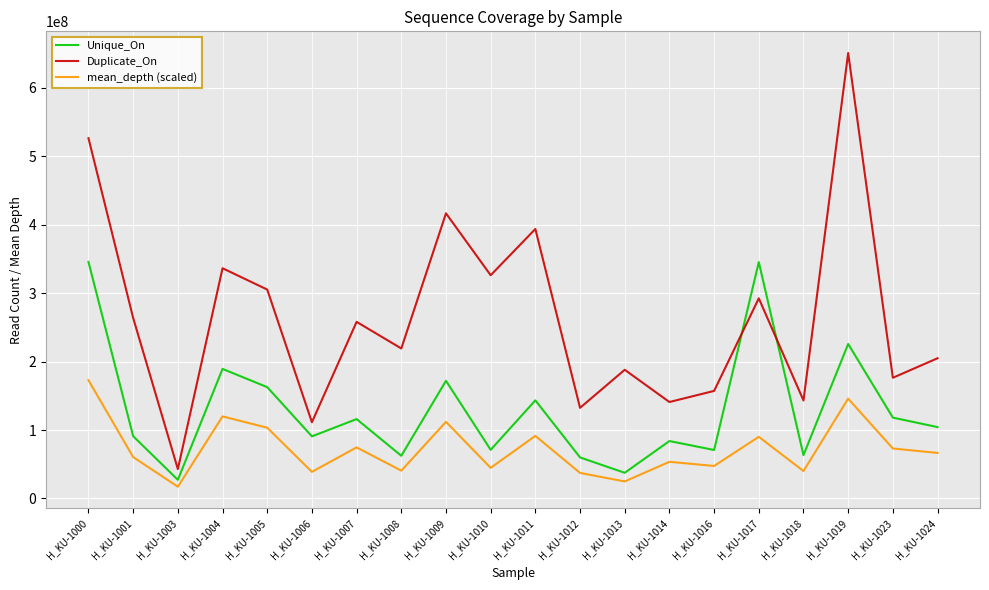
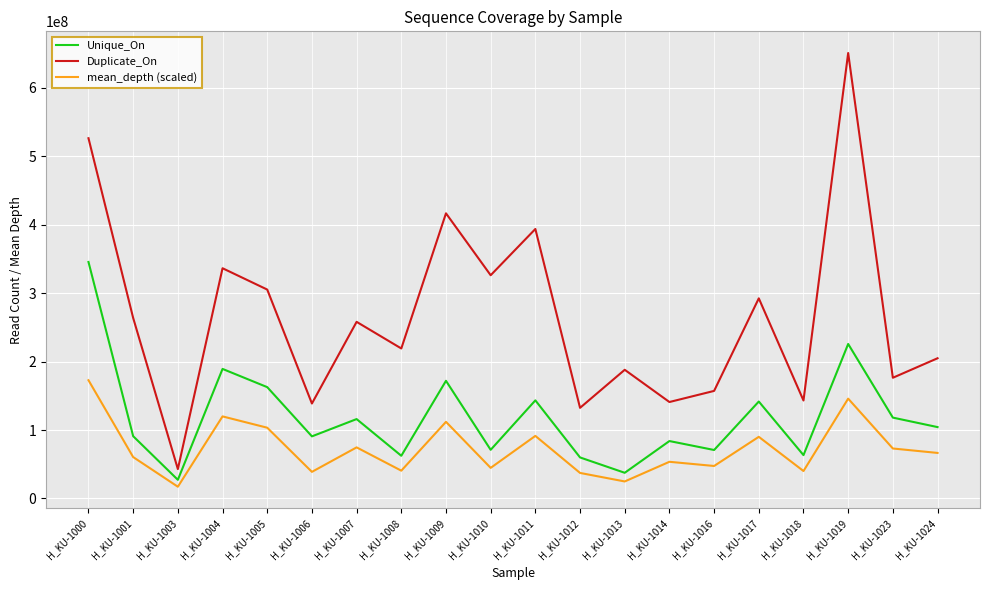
Duplicate_On, H_KU-1006: 110000000 -> 140000000
Unique_On, H_KU-1017: 350000000 -> 140000000
